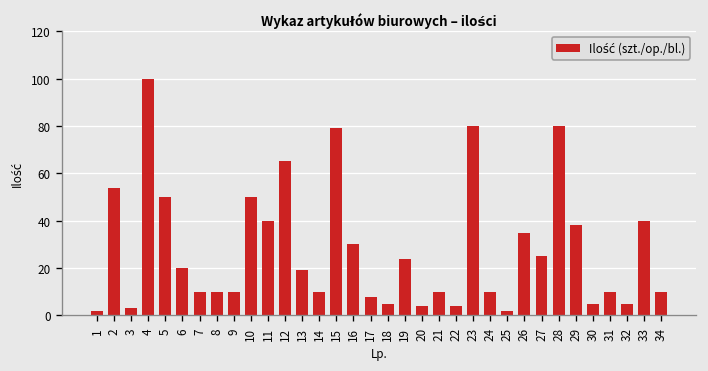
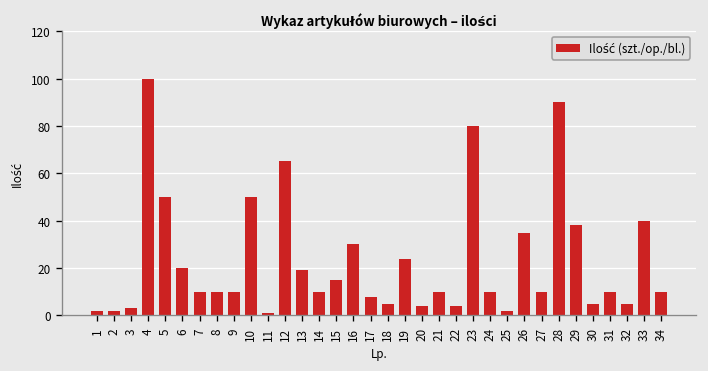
2: 54 -> 2
11: 40 -> 1
15: 79 -> 15
27: 25 -> 10
28: 80 -> 90
